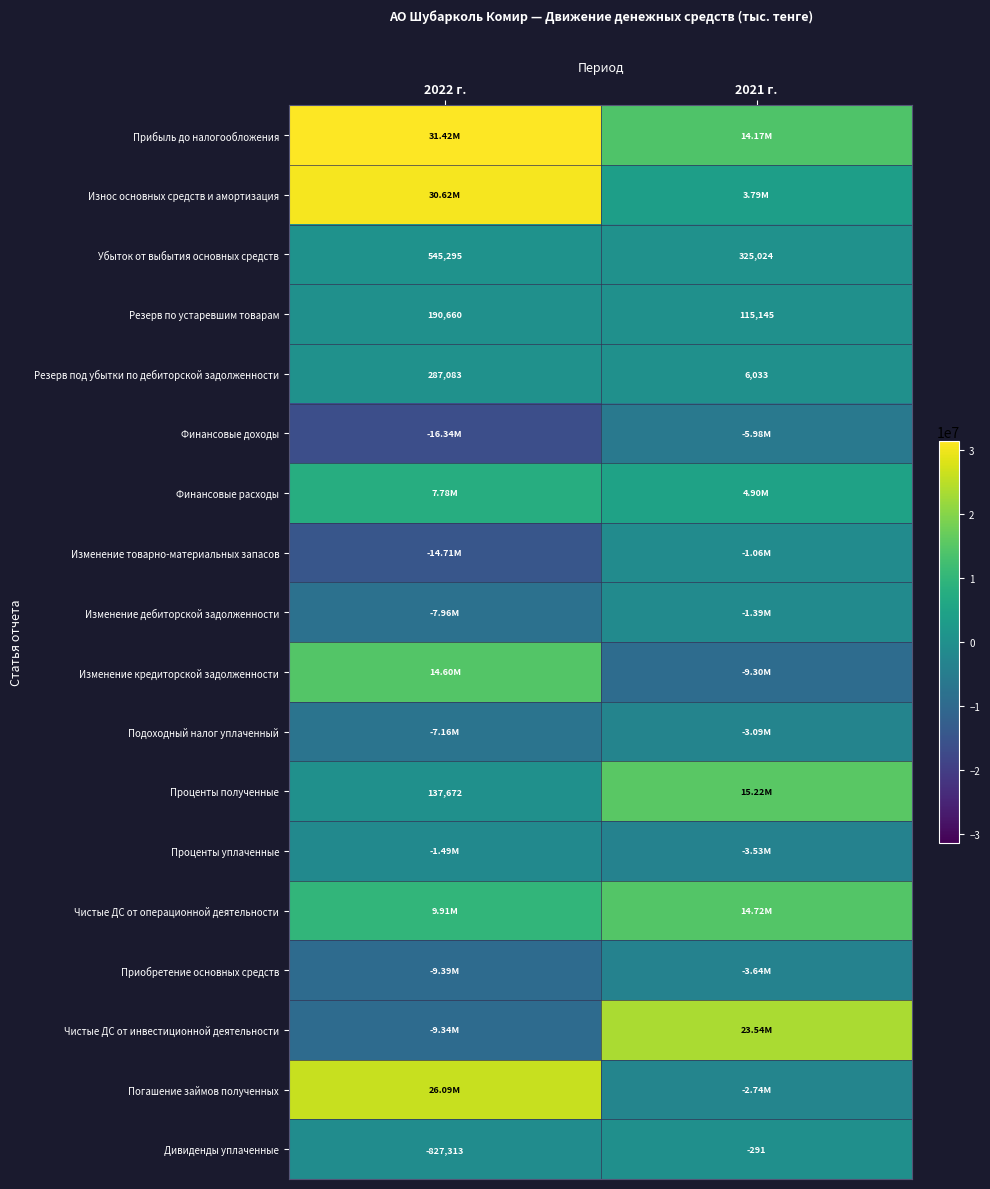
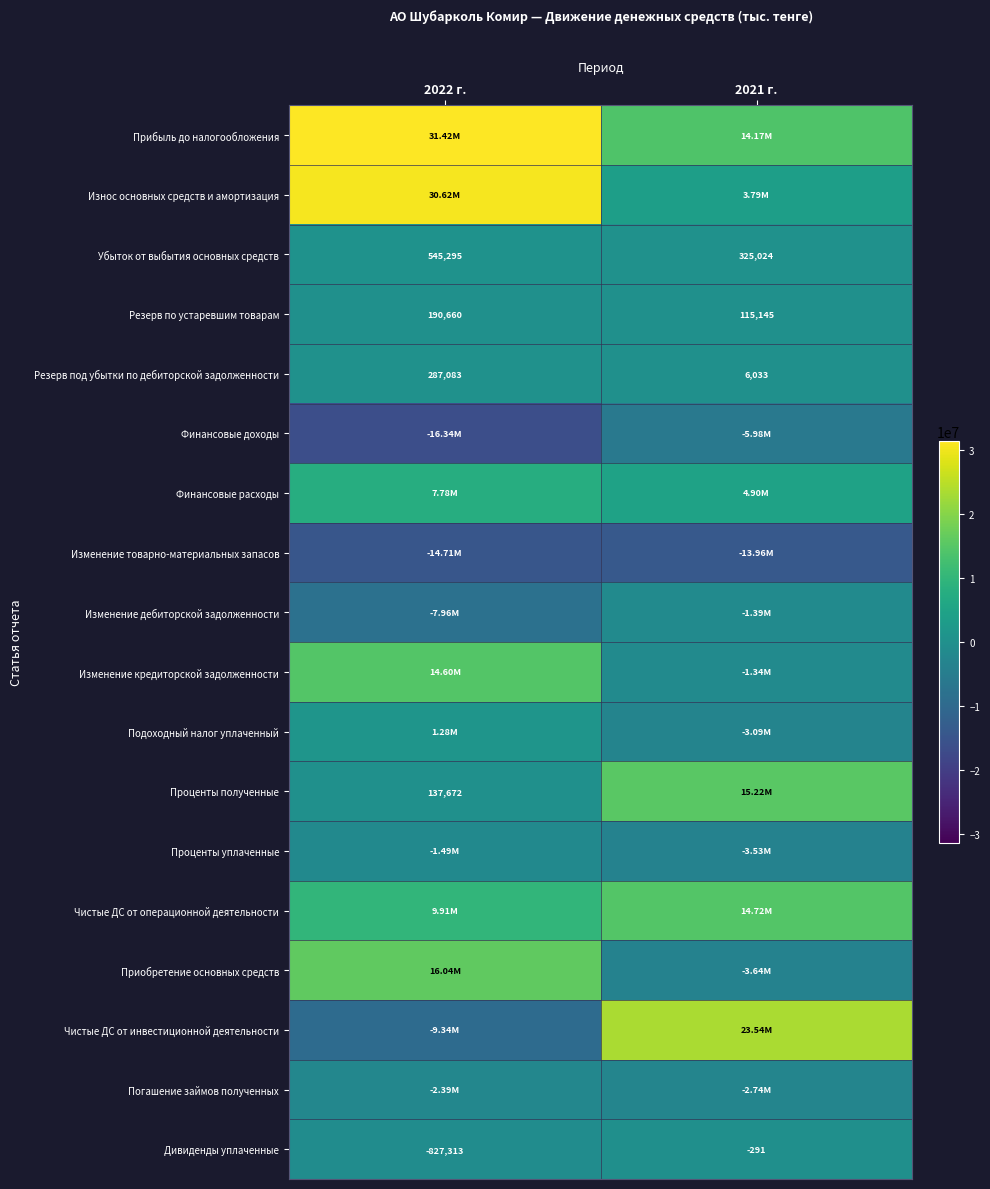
Изменение товарно-материальных запасов, 2021 г.: -1.06M -> -13.96M
Изменение кредиторской задолженности, 2021 г.: -9.30M -> -1.34M
Подоходный налог уплаченный, 2022 г.: -7.16M -> 1.28M
Приобретение основных средств, 2022 г.: -9.39M -> 16.04M
Погашение займов полученных, 2022 г.: 26.09M -> -2.39M
